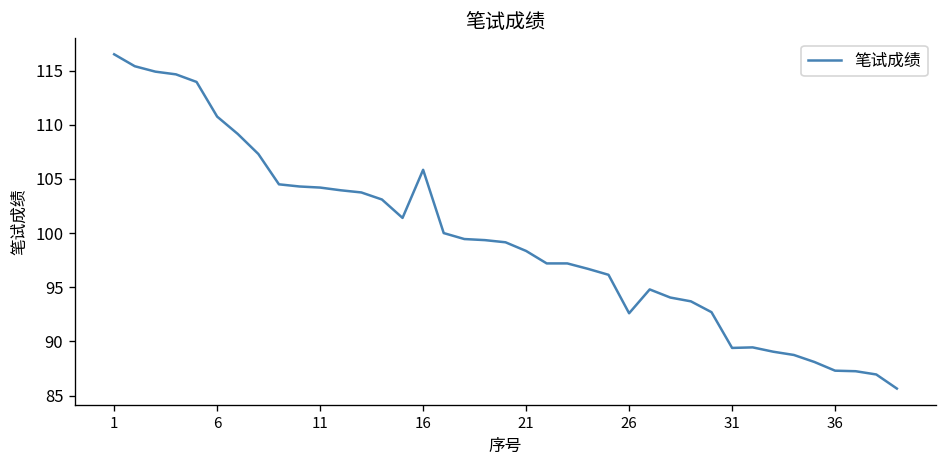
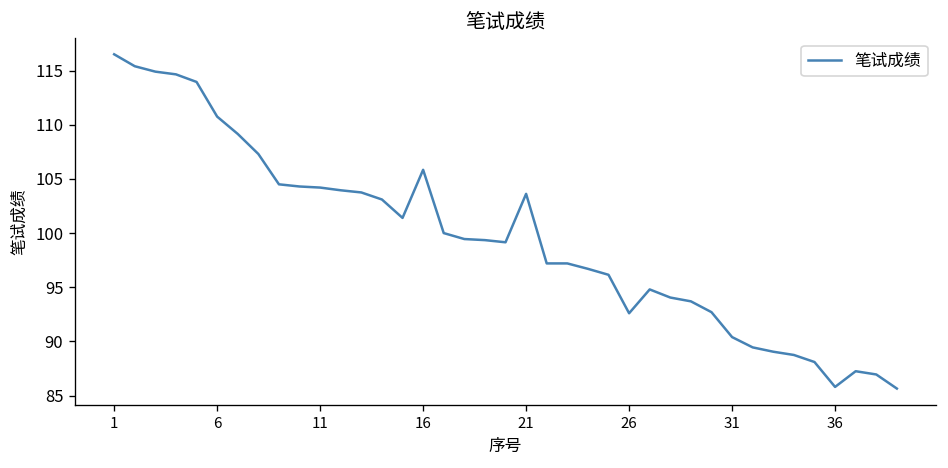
21: 98 -> 104
31: 89 -> 90
36: 87 -> 86
